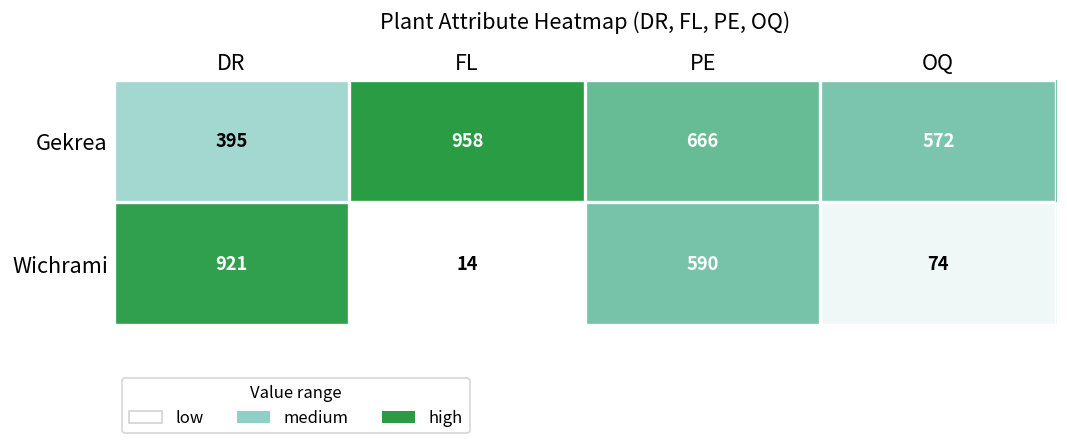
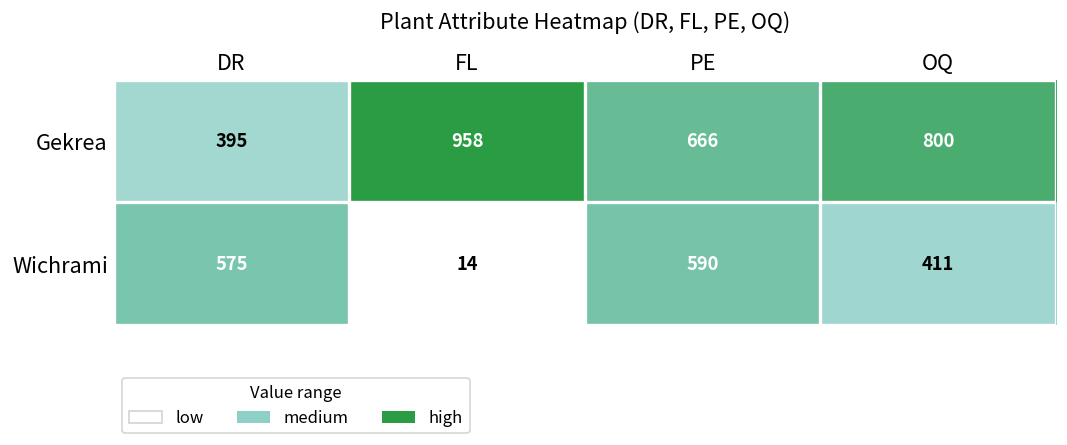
Gekrea, OQ: 572 -> 800
Wichrami, DR: 921 -> 575
Wichrami, OQ: 74 -> 411
